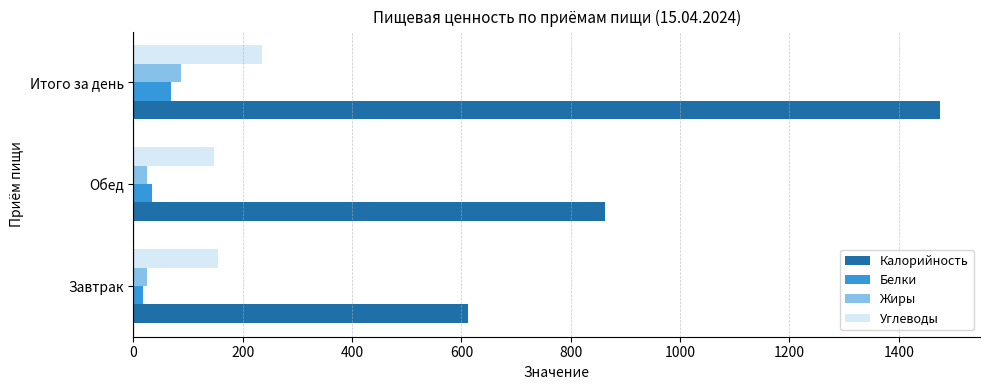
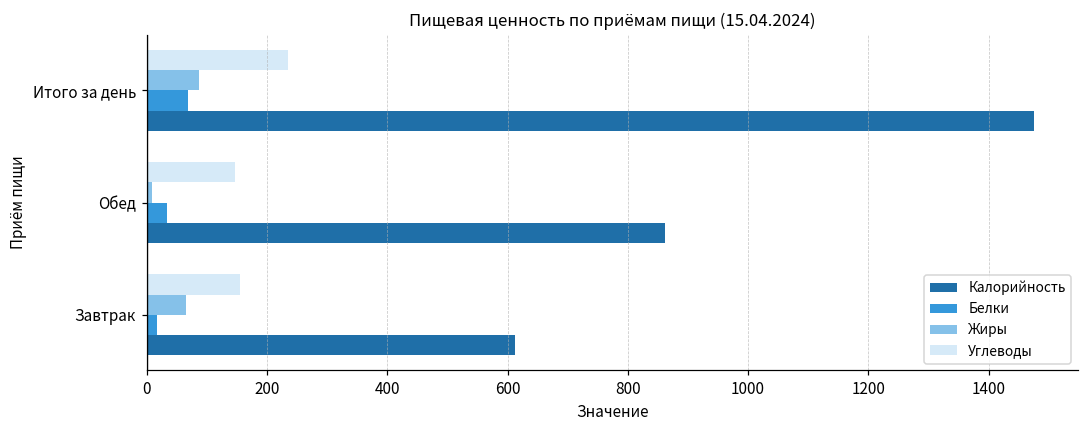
Жиры, Обед: 20 -> 10
Жиры, Завтрак: 30 -> 70
